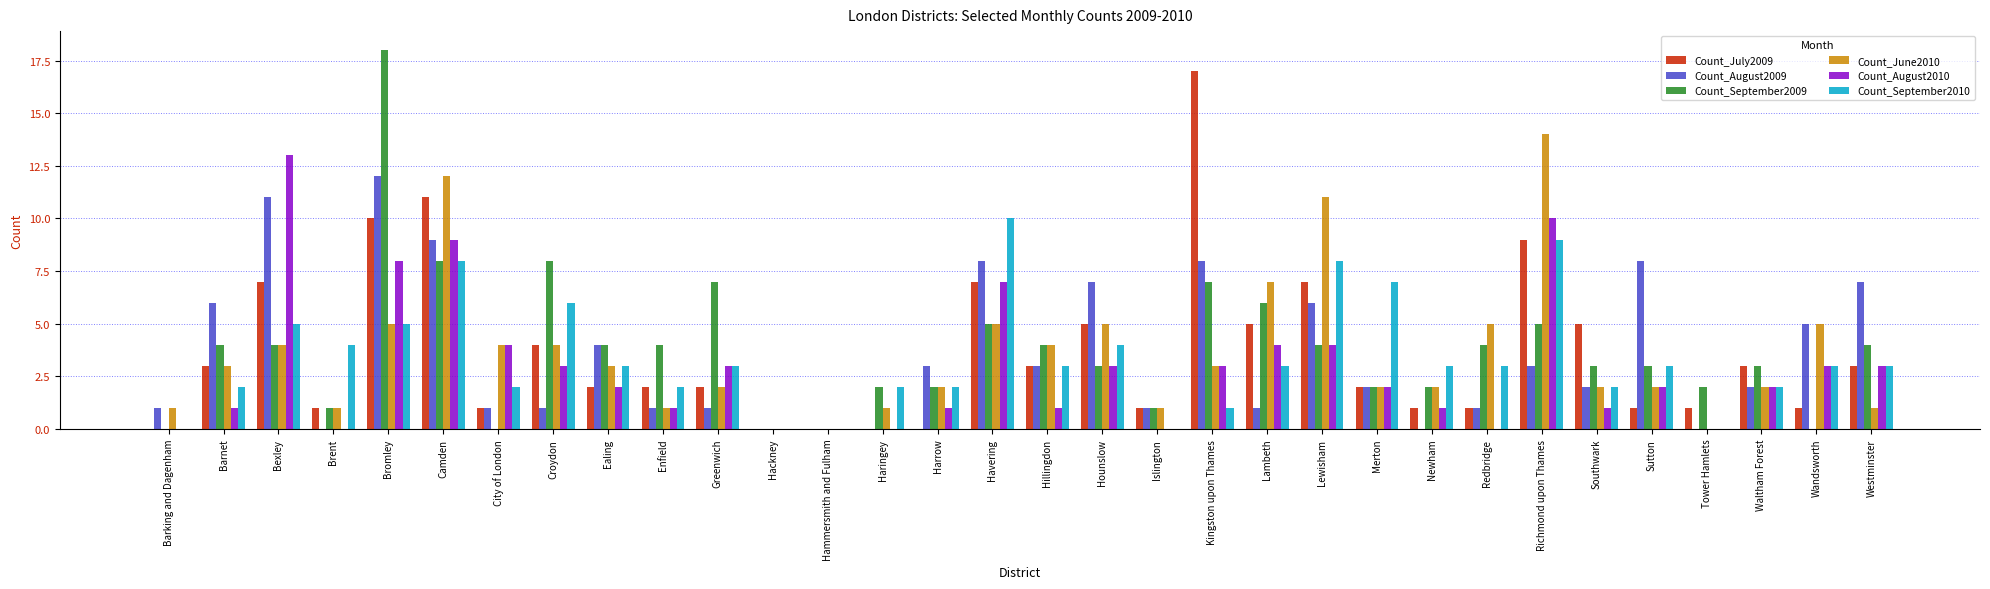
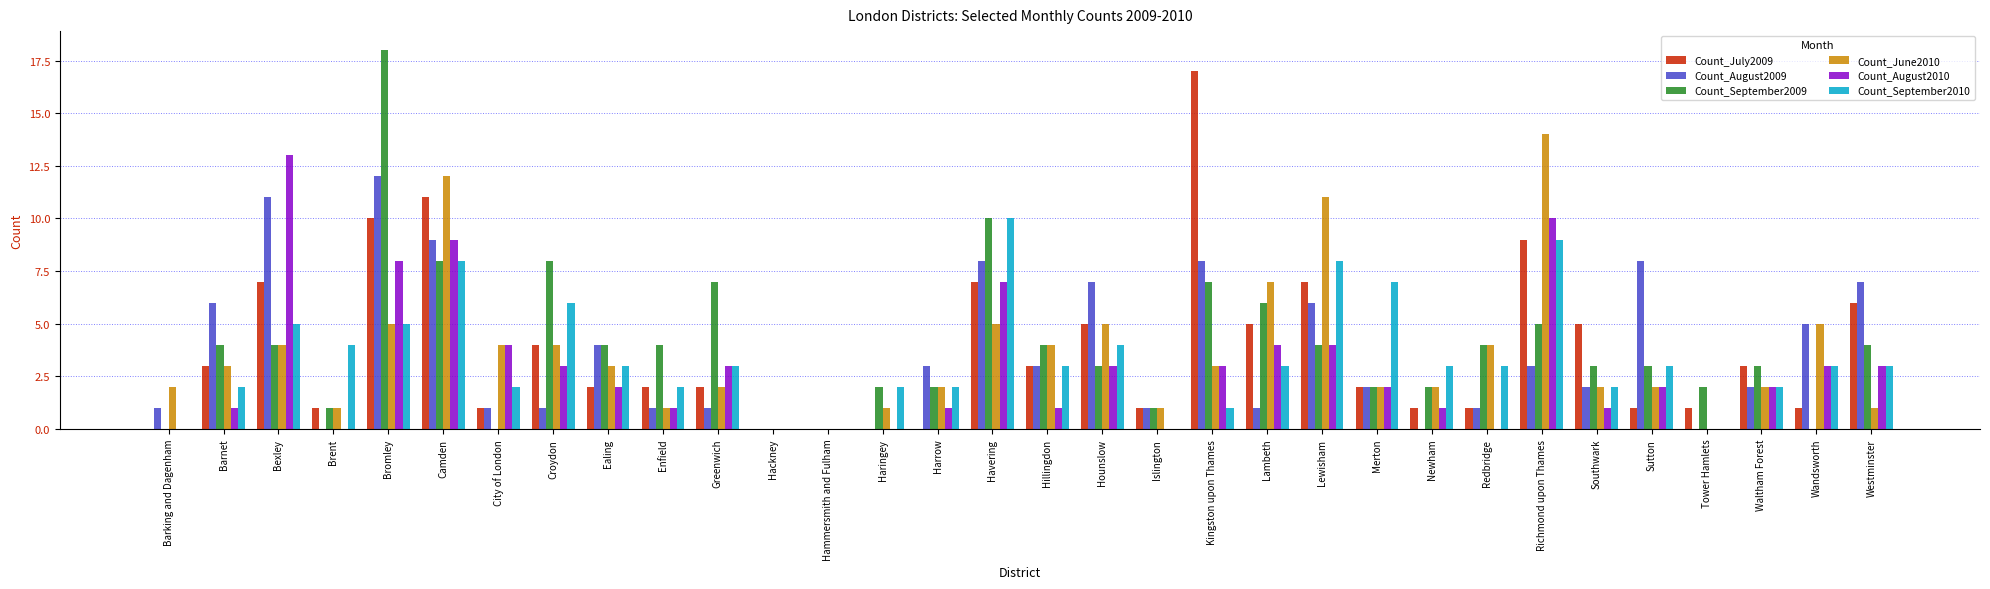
Count_June2010, Barking and Dagenham: 1 -> 2
Count_September2009, Havering: 5 -> 10
Count_June2010, Redbridge: 5 -> 4
Count_July2009, Westminster: 3 -> 6
